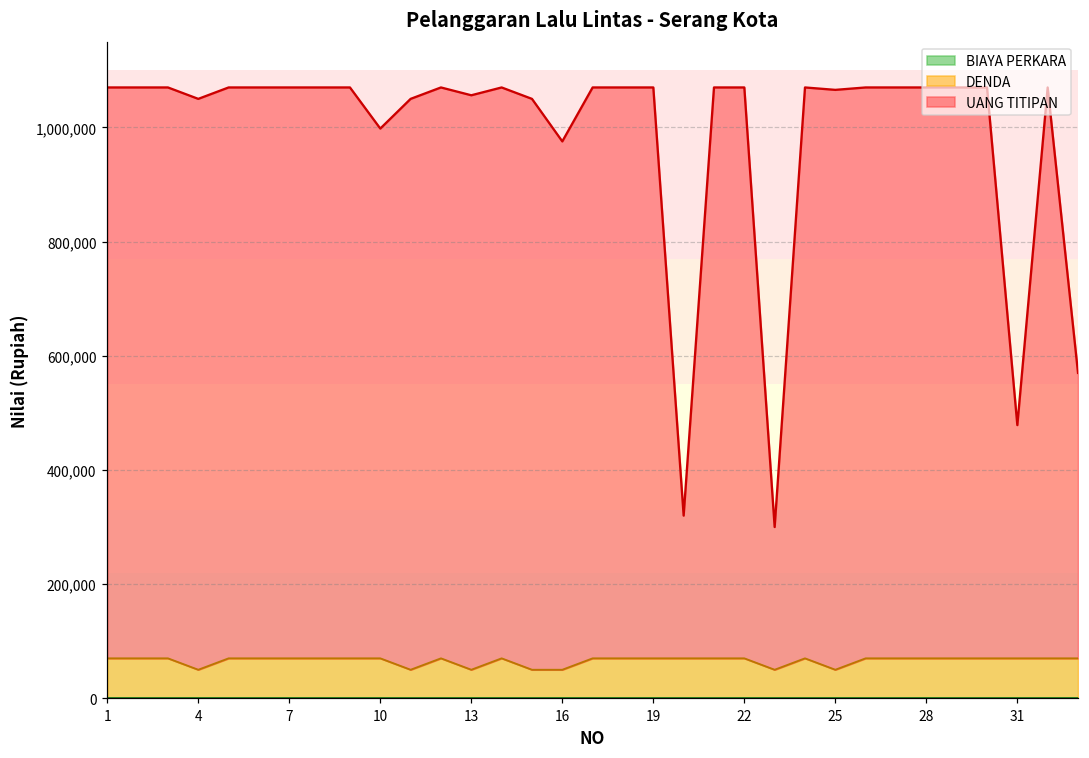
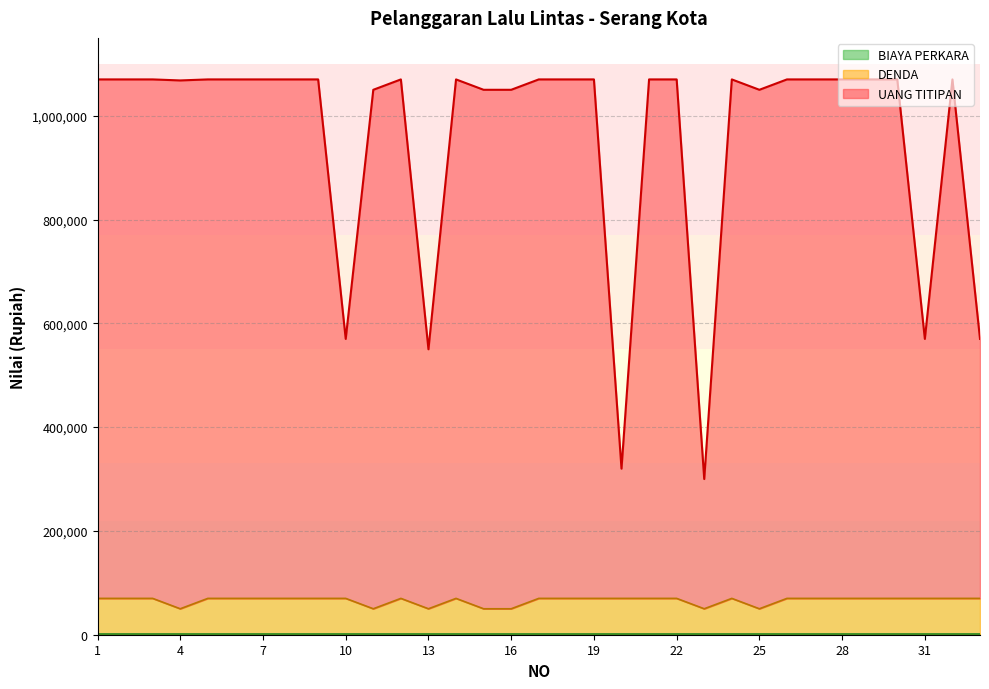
UANG TITIPAN, 4: 1,000,000 -> 1,020,000
UANG TITIPAN, 10: 930,000 -> 500,000
UANG TITIPAN, 13: 1,010,000 -> 500,000
UANG TITIPAN, 16: 930,000 -> 1,000,000
UANG TITIPAN, 25: 1,020,000 -> 1,000,000
UANG TITIPAN, 31: 410,000 -> 500,000
